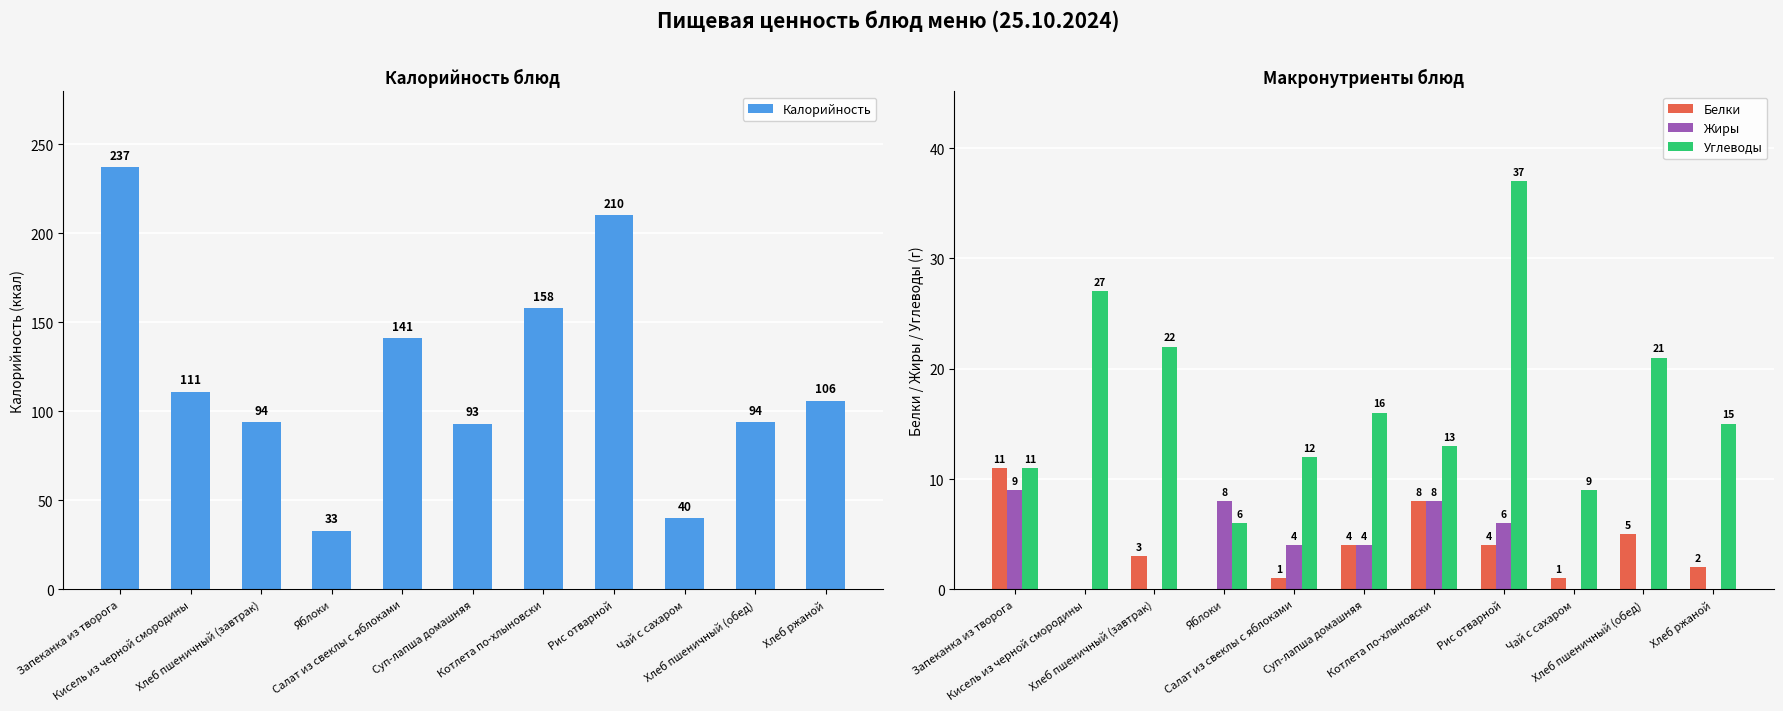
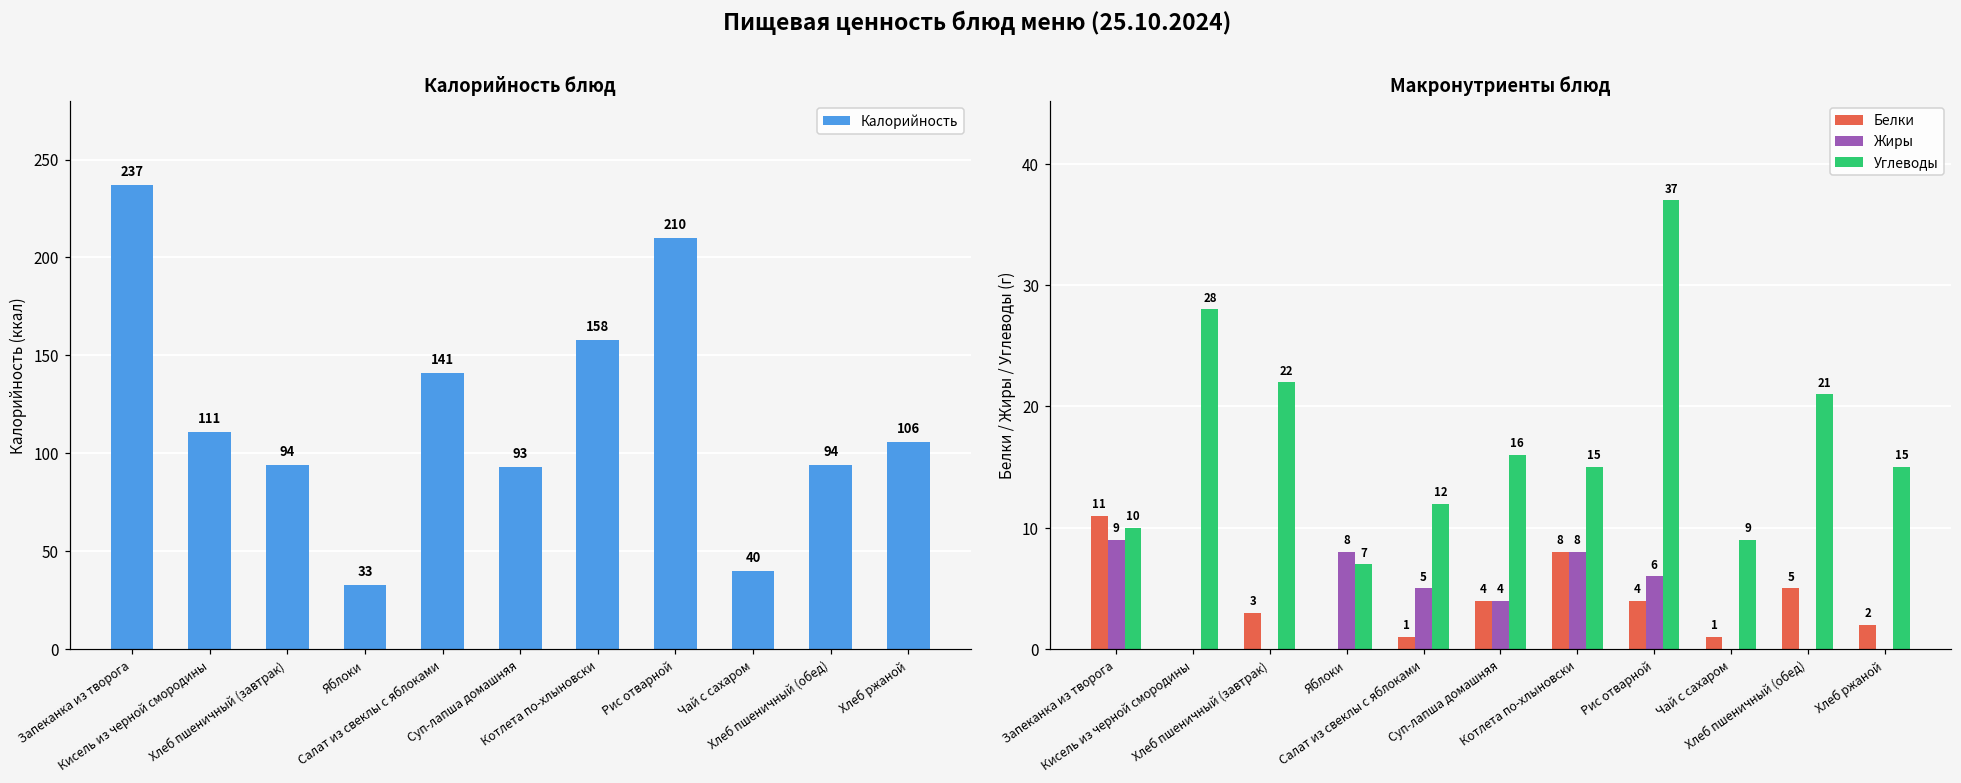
Макронутриенты блюд, Углеводы, Запеканка из творога: 11 -> 10
Макронутриенты блюд, Углеводы, Кисель из черной смородины: 27 -> 28
Макронутриенты блюд, Углеводы, Яблоки: 6 -> 7
Макронутриенты блюд, Жиры, Салат из свеклы с яблоками: 4 -> 5
Макронутриенты блюд, Углеводы, Котлета по-хлыновски: 13 -> 15
